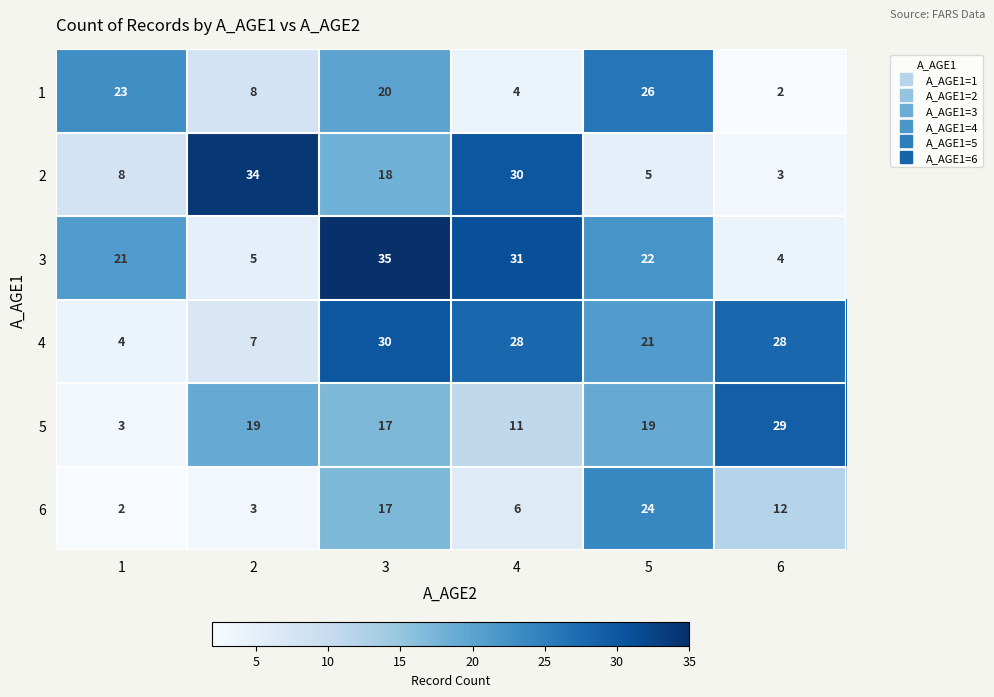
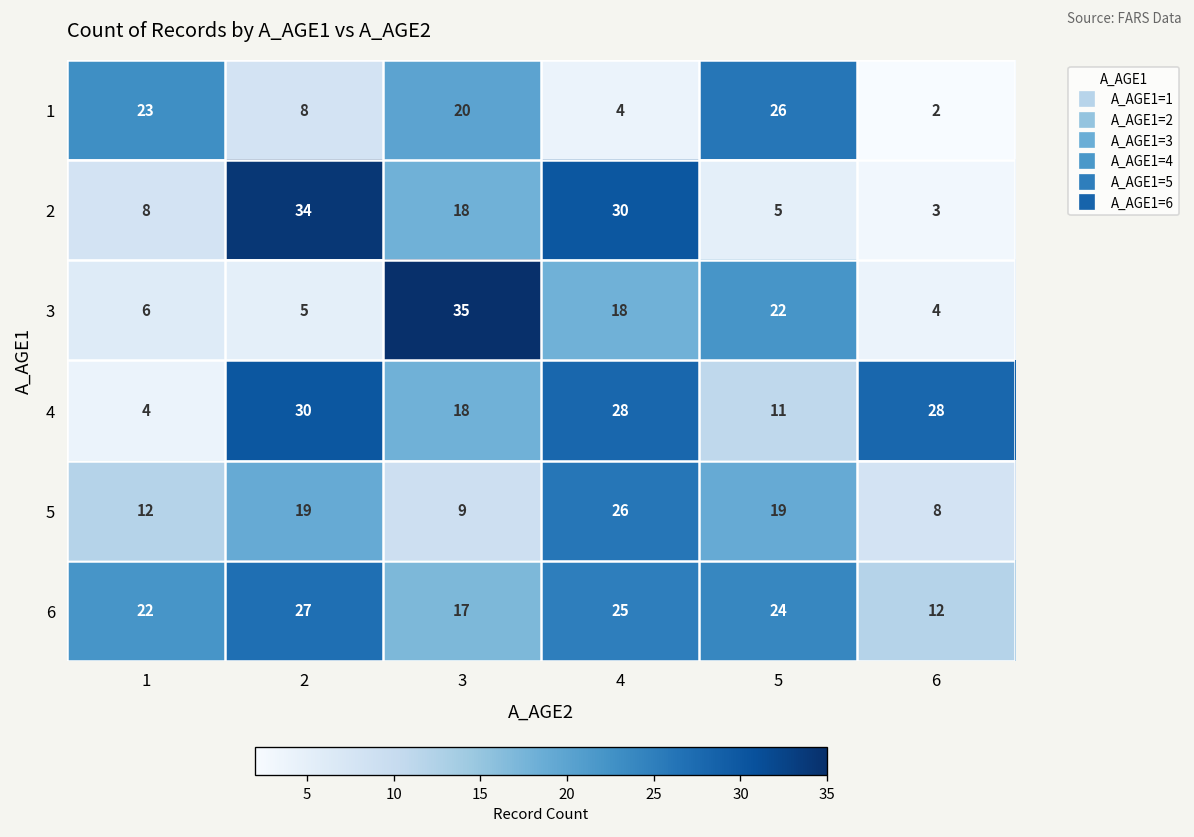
3, 1: 21 -> 6
3, 4: 31 -> 18
4, 2: 7 -> 30
4, 3: 30 -> 18
4, 5: 21 -> 11
5, 1: 3 -> 12
5, 3: 17 -> 9
5, 4: 11 -> 26
5, 6: 29 -> 8
6, 1: 2 -> 22
6, 2: 3 -> 27
6, 4: 6 -> 25
